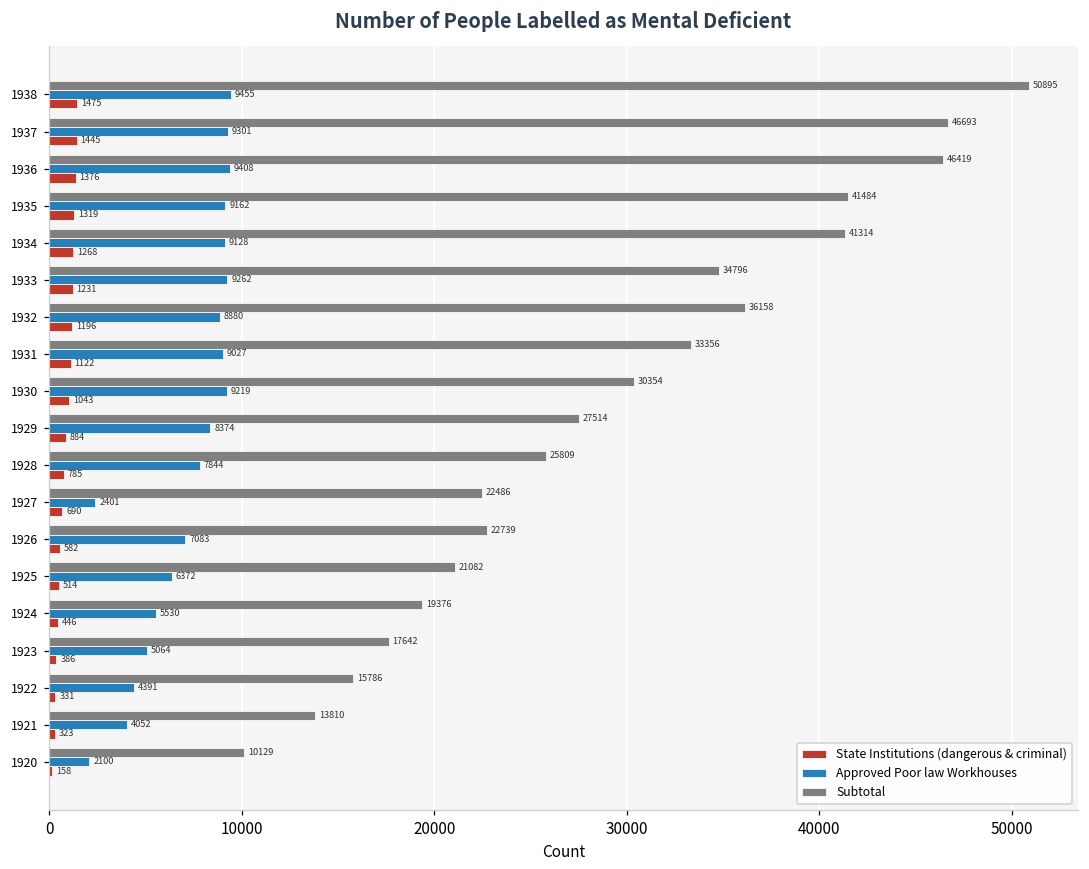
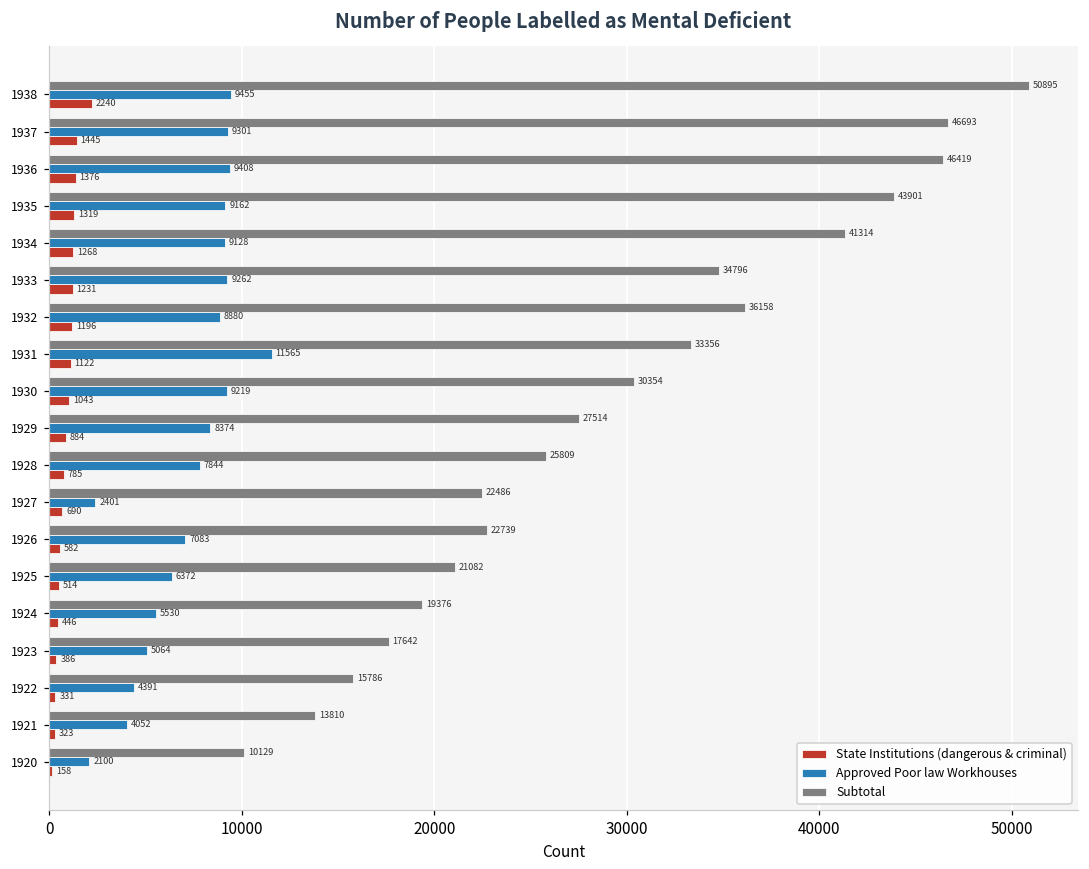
State Institutions (dangerous & criminal), 1938: 1475 -> 2240
Subtotal, 1935: 41484 -> 43901
Approved Poor law Workhouses, 1931: 9027 -> 11565
